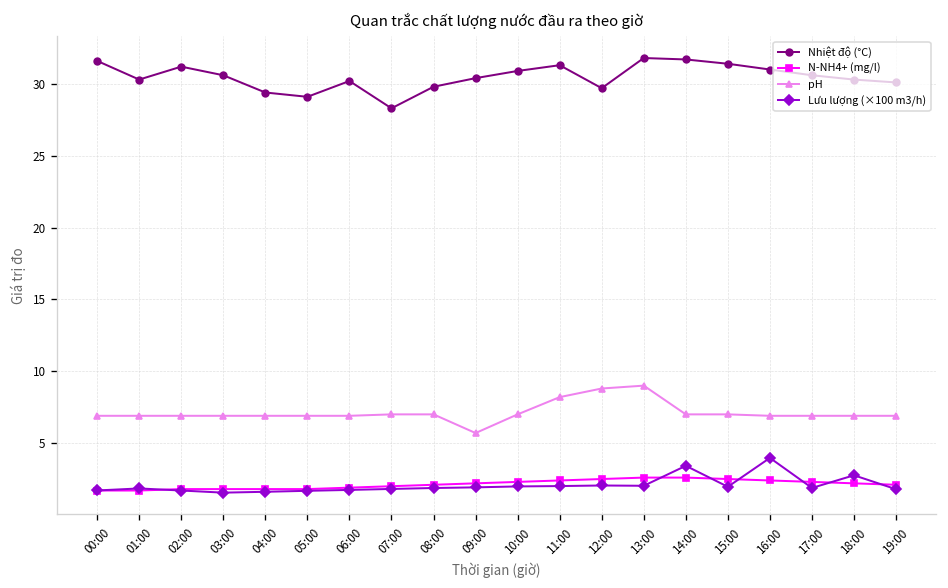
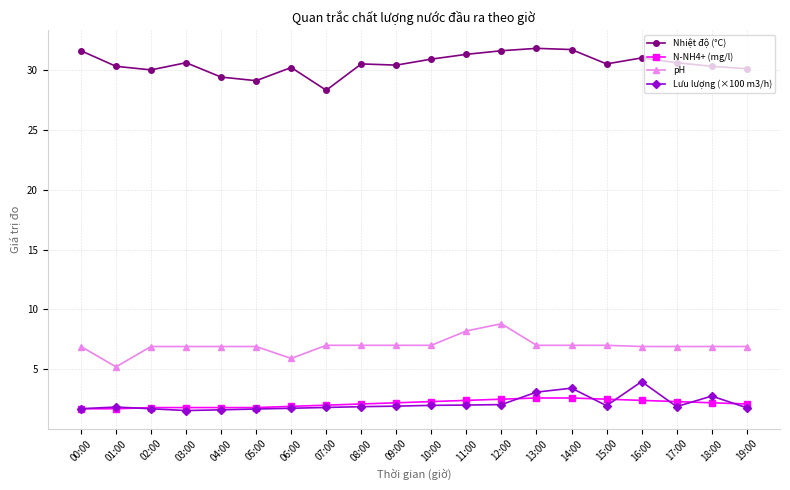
pH, 01:00: 6.9 -> 5.2
Nhiệt độ (°C), 02:00: 31.2 -> 30.0
pH, 06:00: 6.9 -> 5.9
Nhiệt độ (°C), 08:00: 29.8 -> 30.5
pH, 09:00: 5.7 -> 7.0
Nhiệt độ (°C), 12:00: 29.7 -> 31.6
pH, 13:00: 9 -> 7
Lưu lượng (×100 m3/h), 13:00: 2.0 -> 3.1
Nhiệt độ (°C), 15:00: 31.4 -> 30.5
